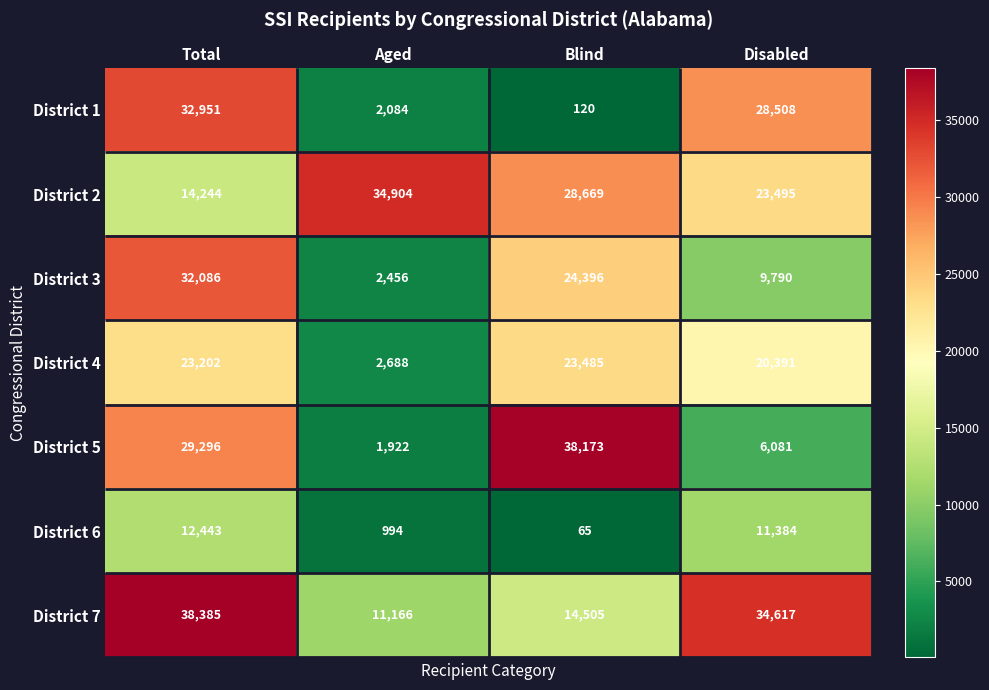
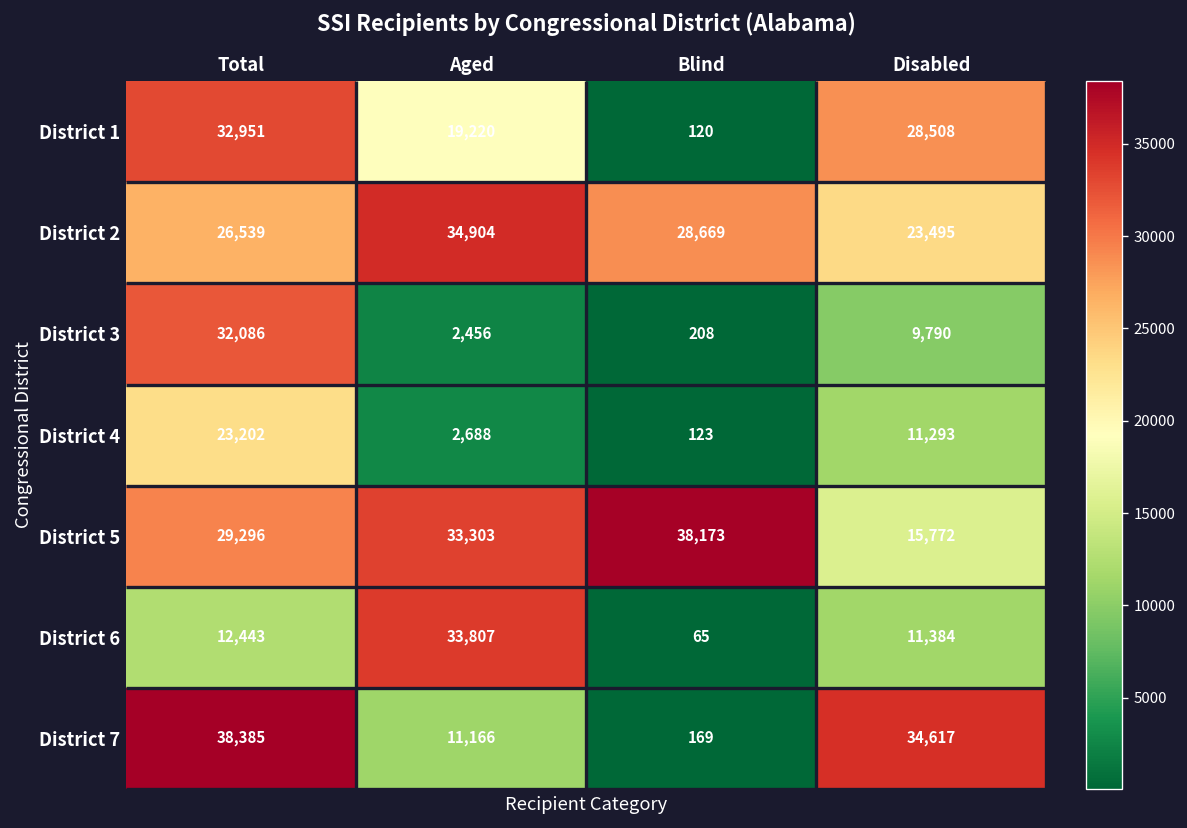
District 1, Aged: 2,084 -> 19,220
District 2, Total: 14,244 -> 26,539
District 3, Blind: 24,396 -> 208
District 4, Blind: 23,485 -> 123
District 4, Disabled: 20,391 -> 11,293
District 5, Aged: 1,922 -> 33,303
District 5, Disabled: 6,081 -> 15,772
District 6, Aged: 994 -> 33,807
District 7, Blind: 14,505 -> 169
